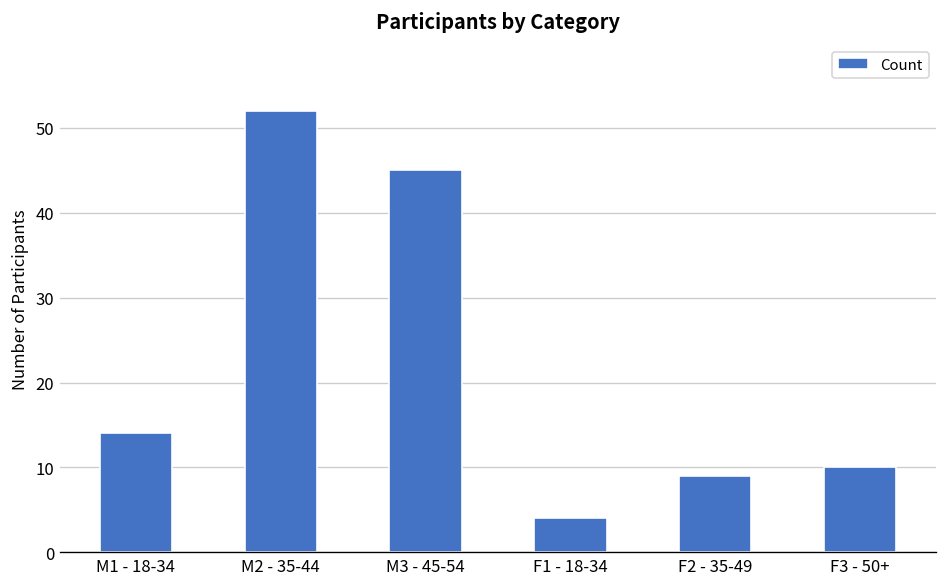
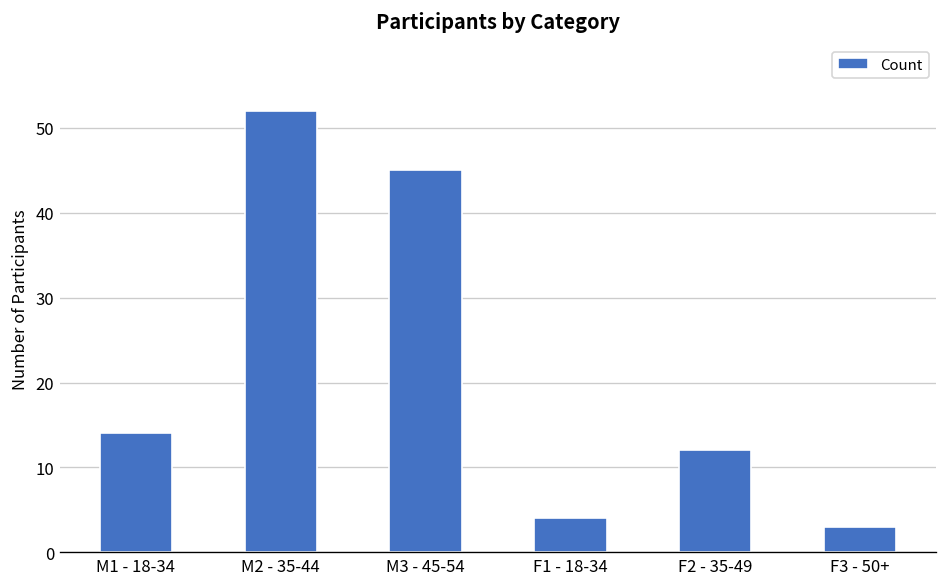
F2 - 35-49: 9 -> 12
F3 - 50+: 10 -> 3
